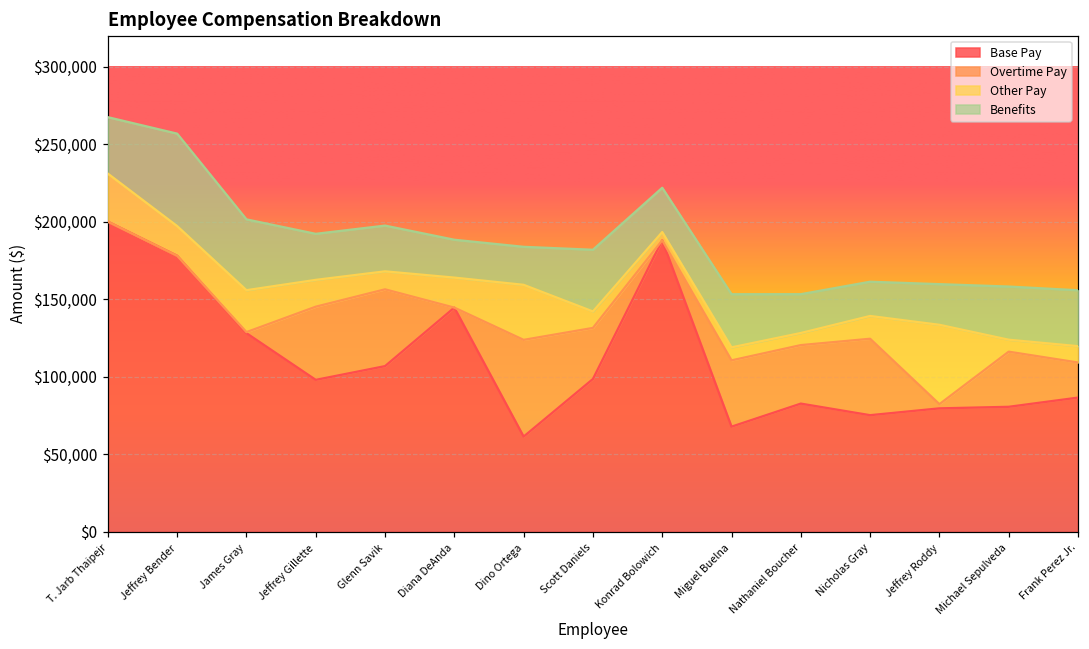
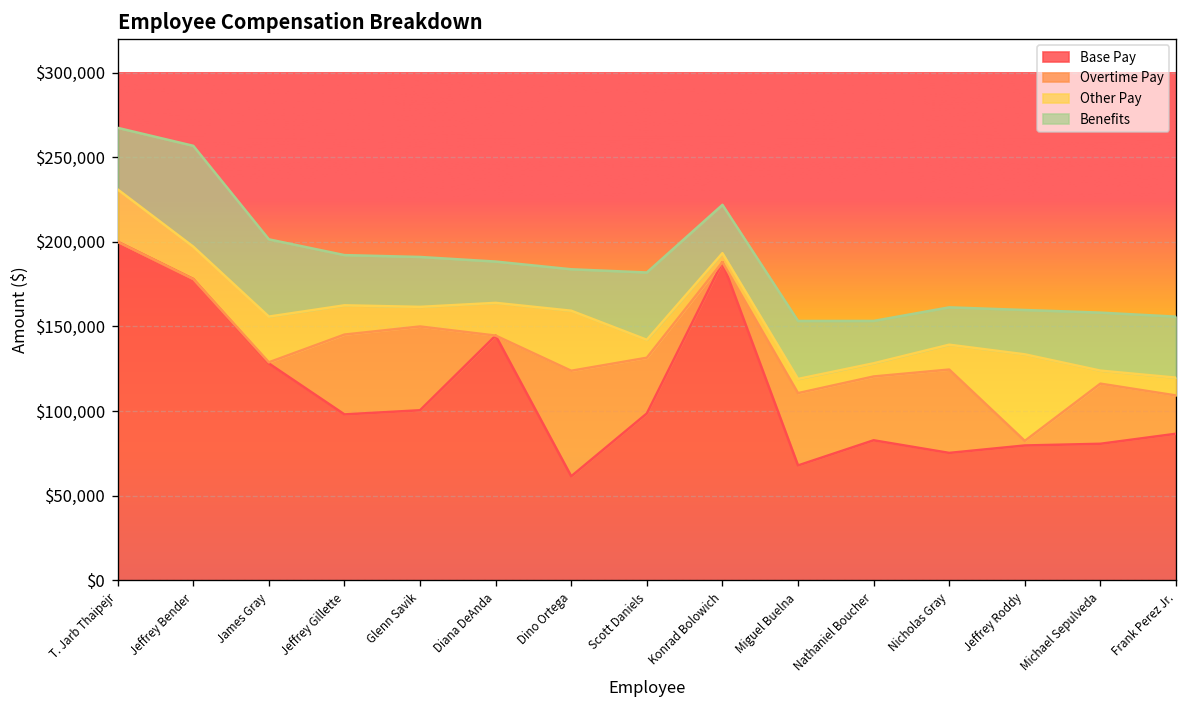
Base Pay, Glenn Savik: $107,000 -> $100,000
